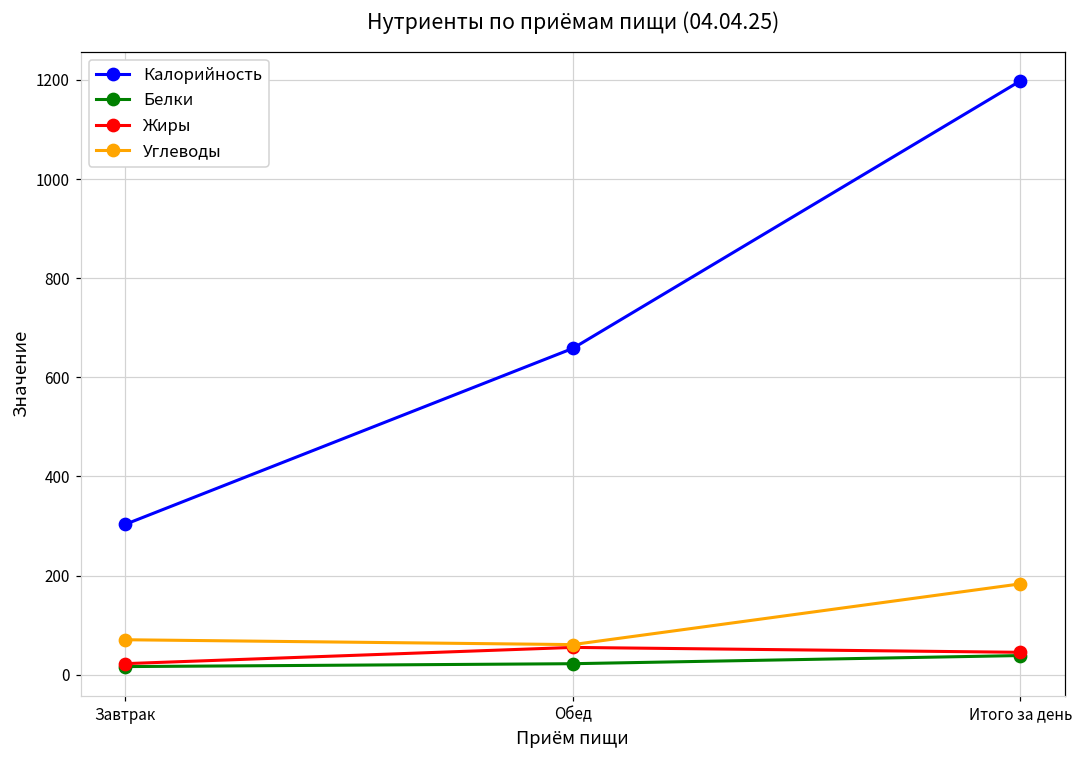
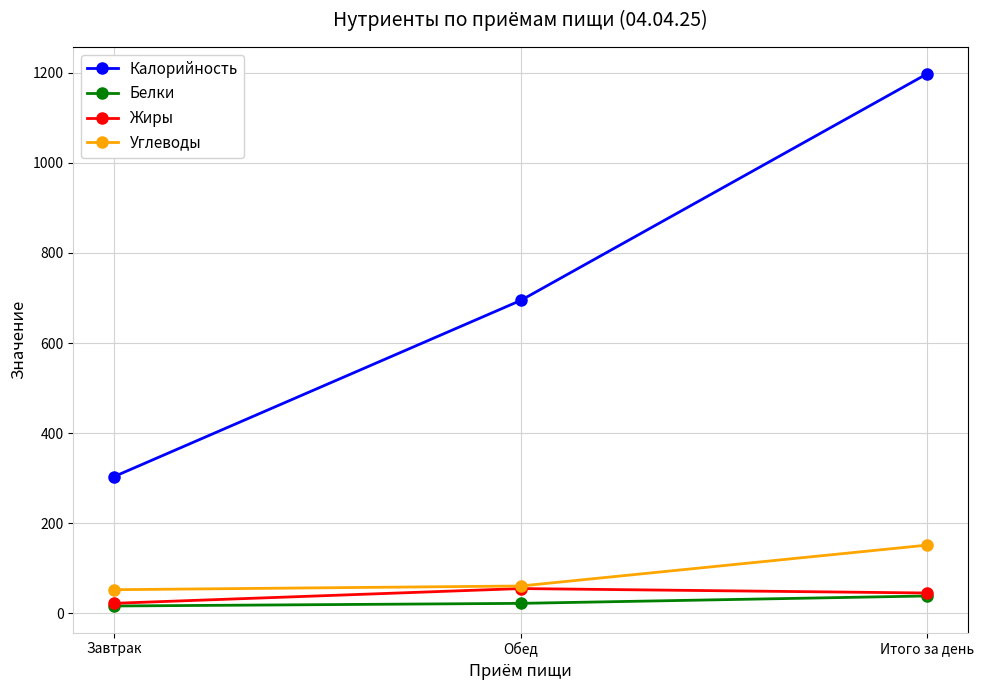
Углеводы, Завтрак: 70 -> 50
Калорийность, Обед: 660 -> 690
Углеводы, Итого за день: 180 -> 150
